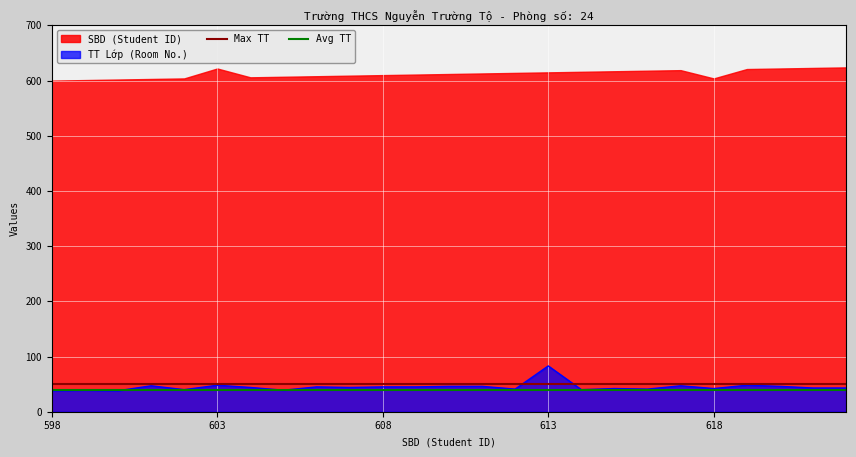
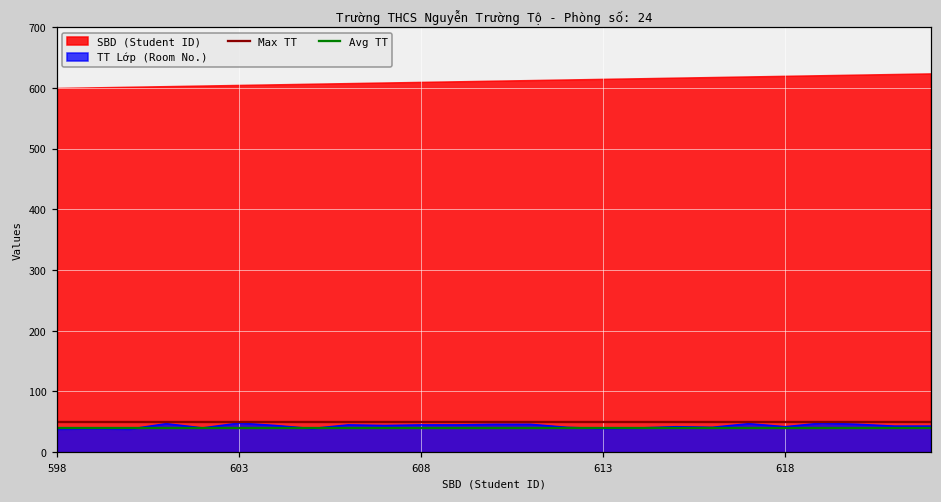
SBD (Student ID), 603: 620 -> 610
TT Lớp (Room No.), 613: 80 -> 40
SBD (Student ID), 618: 600 -> 620
